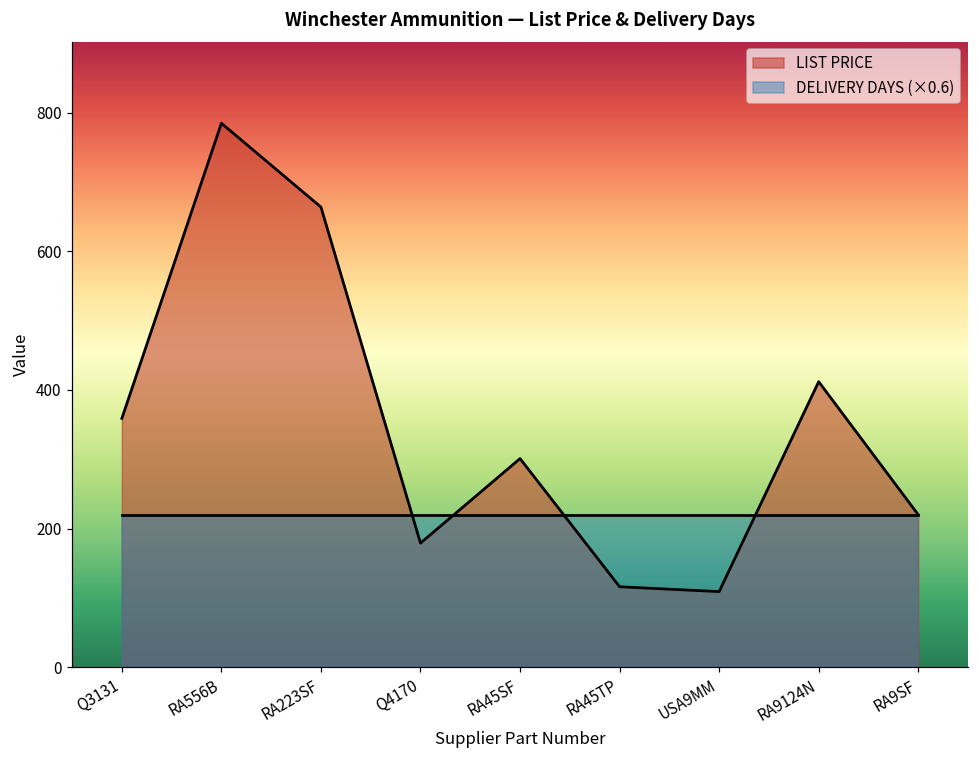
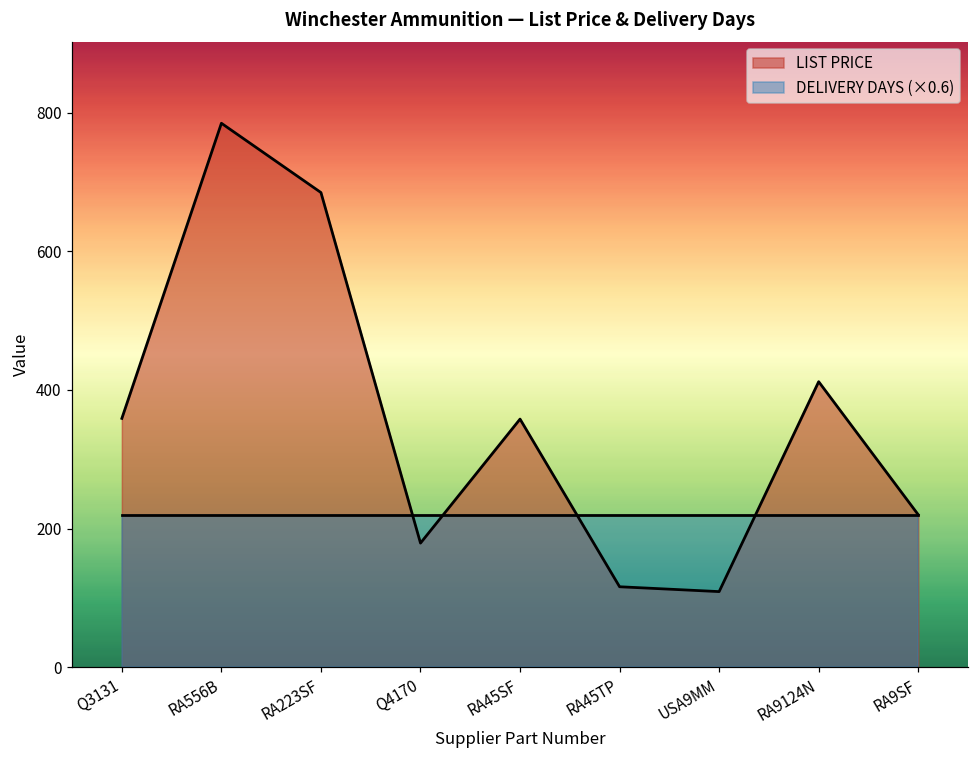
LIST PRICE, RA223SF: 660 -> 690
LIST PRICE, RA45SF: 300 -> 360
